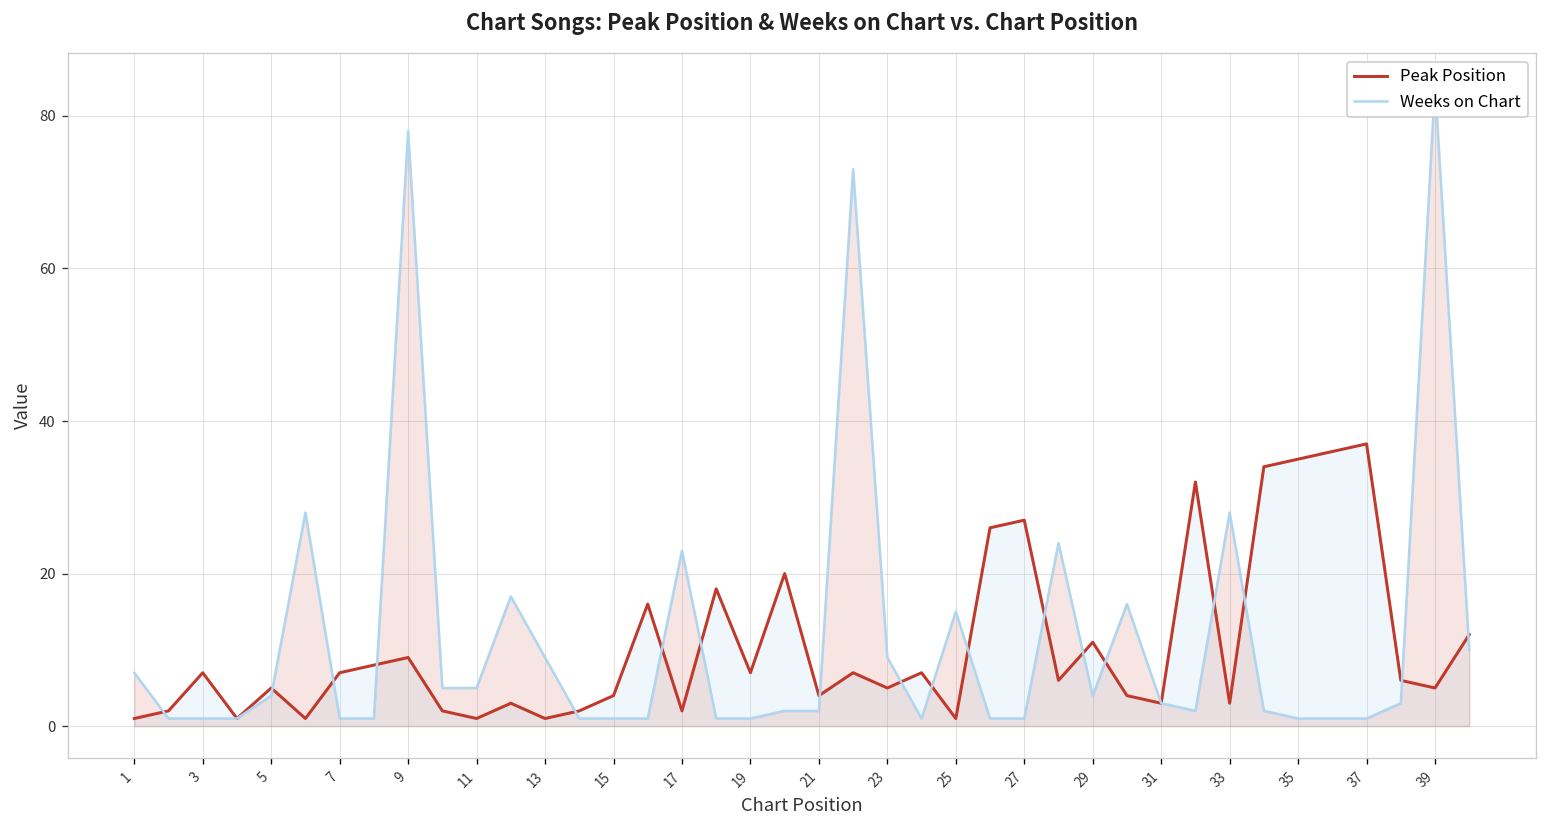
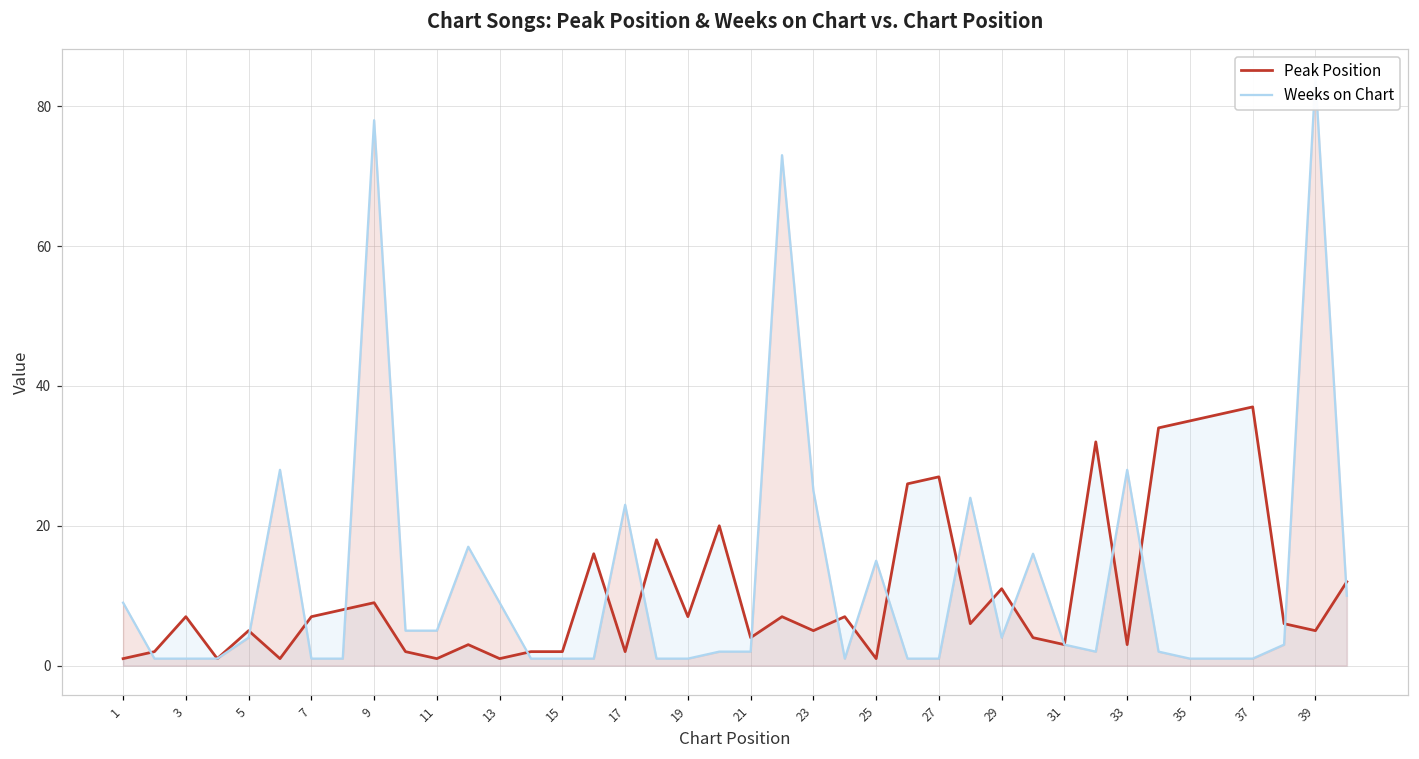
Weeks on Chart, 1: 7 -> 9
Peak Position, 15: 4 -> 2
Weeks on Chart, 23: 9 -> 25
